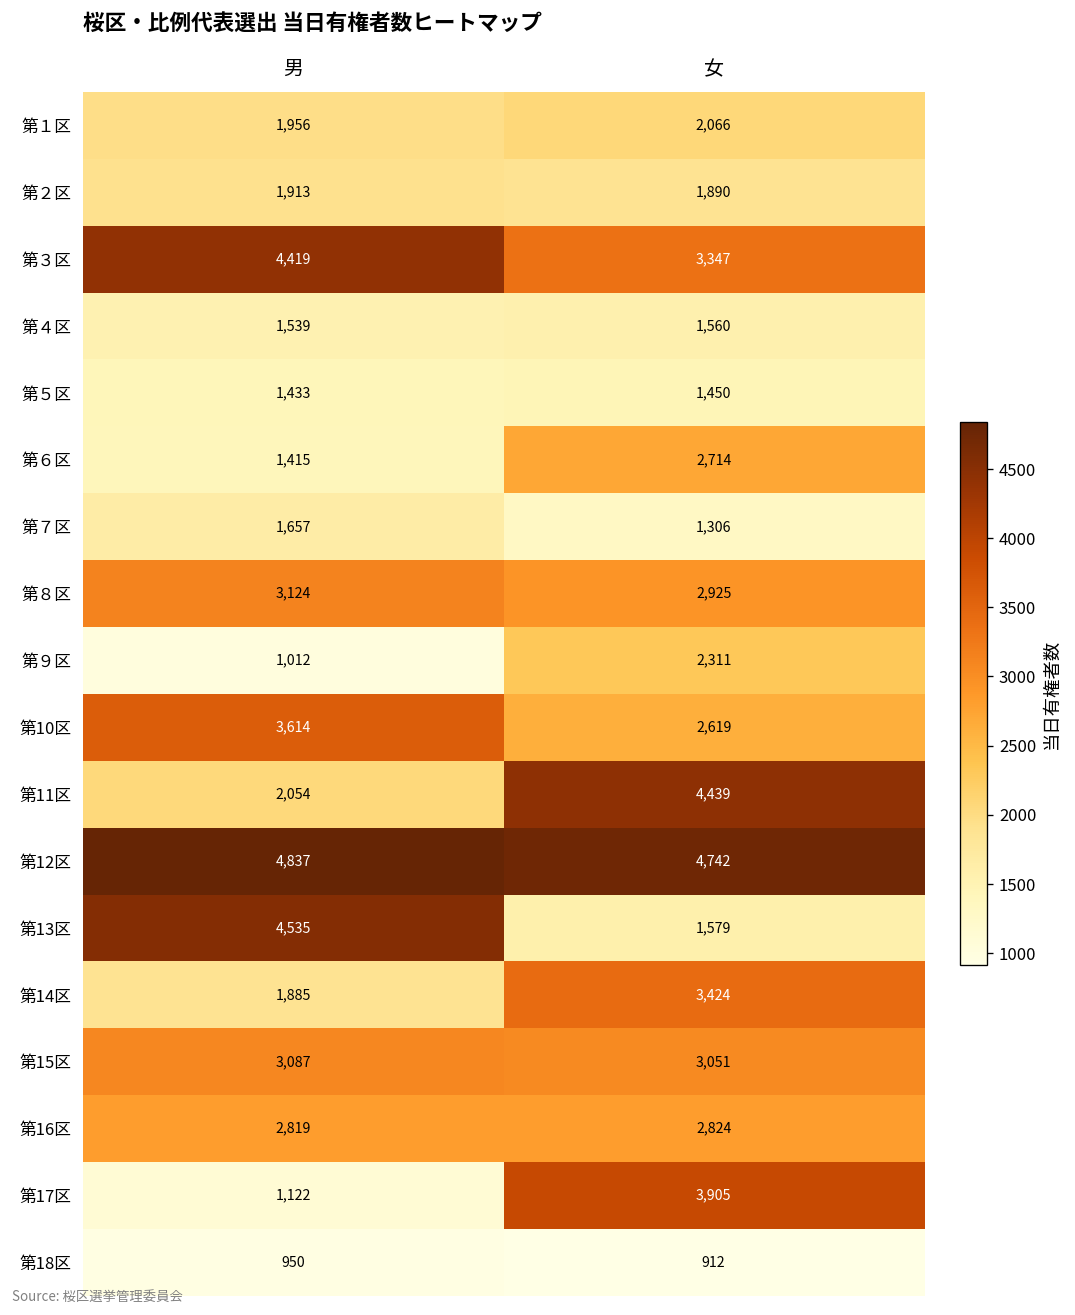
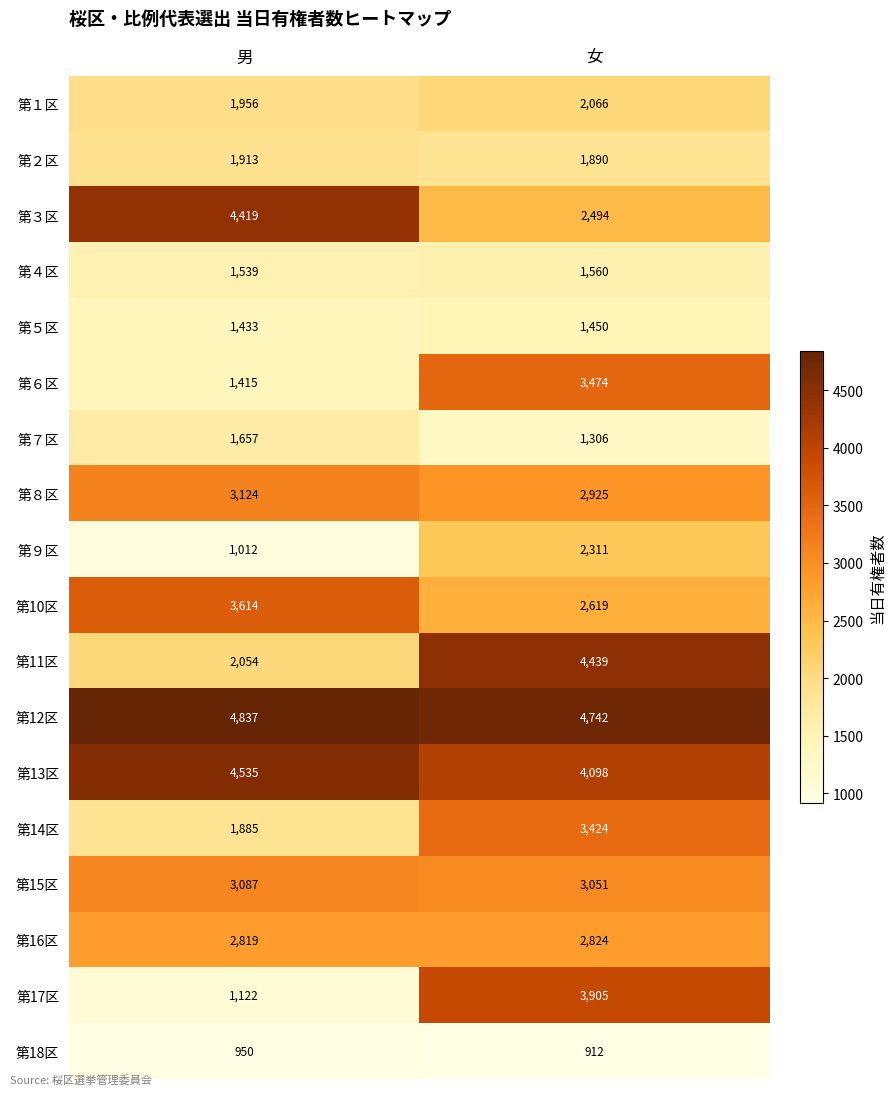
第３区, 女: 3,347 -> 2,494
第６区, 女: 2,714 -> 3,474
第13区, 女: 1,579 -> 4,098
